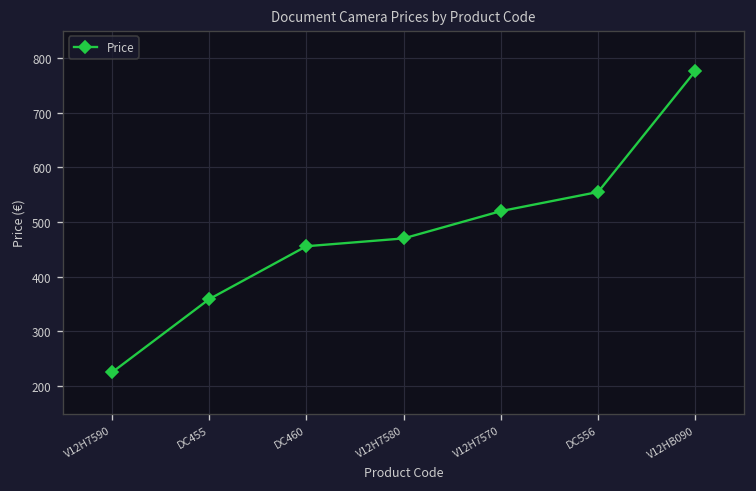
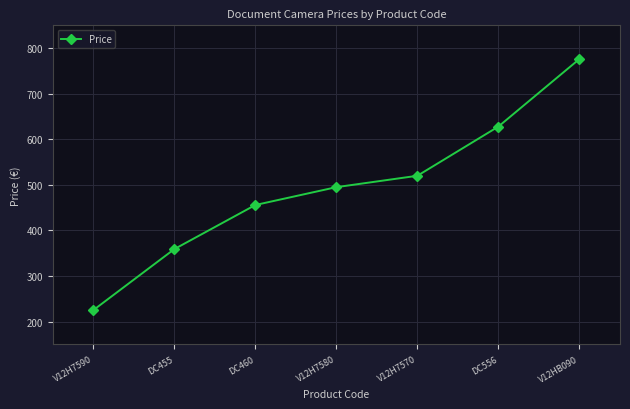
V12H7580: 470 -> 500
DC556: 560 -> 630
